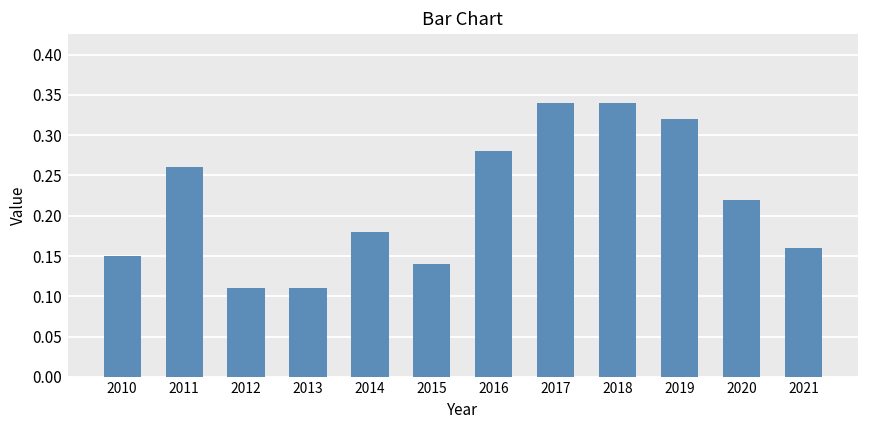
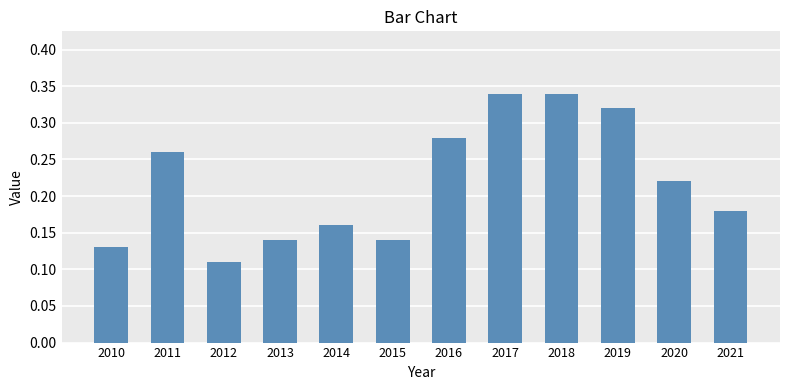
2010: 0.15 -> 0.13
2013: 0.11 -> 0.14
2014: 0.18 -> 0.16
2021: 0.16 -> 0.18
